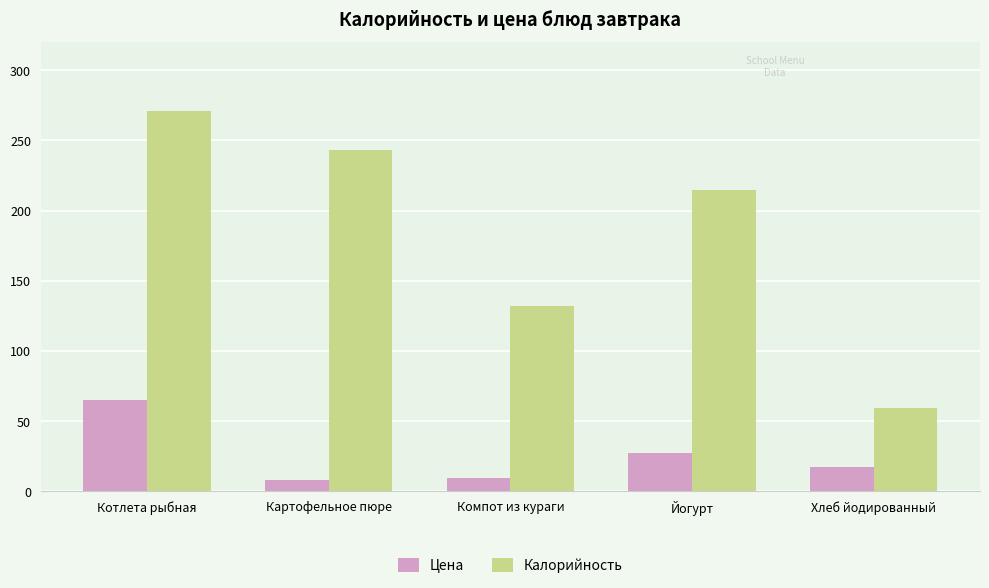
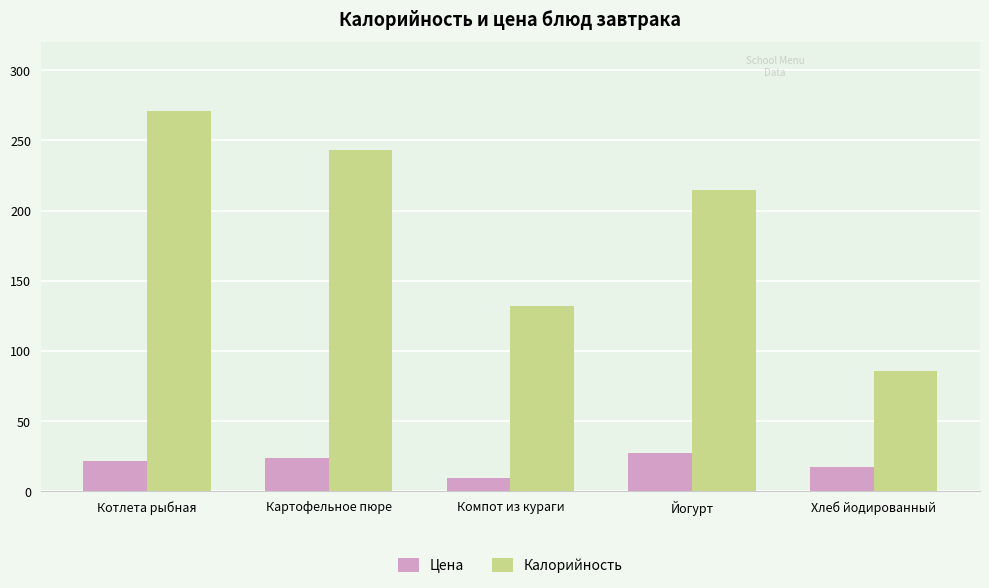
Цена, Котлета рыбная: 65 -> 22
Цена, Картофельное пюре: 8 -> 24
Калорийность, Хлеб йодированный: 59 -> 86
